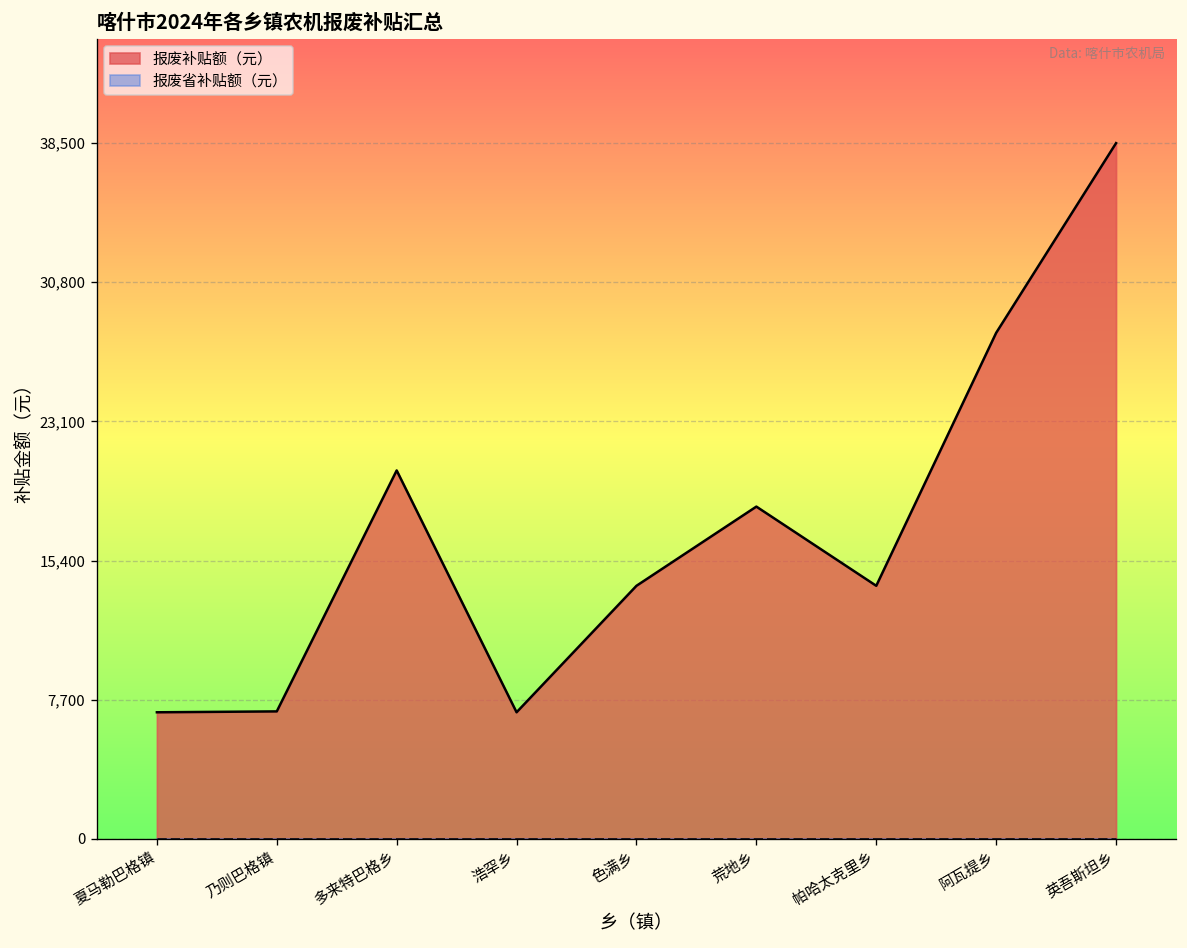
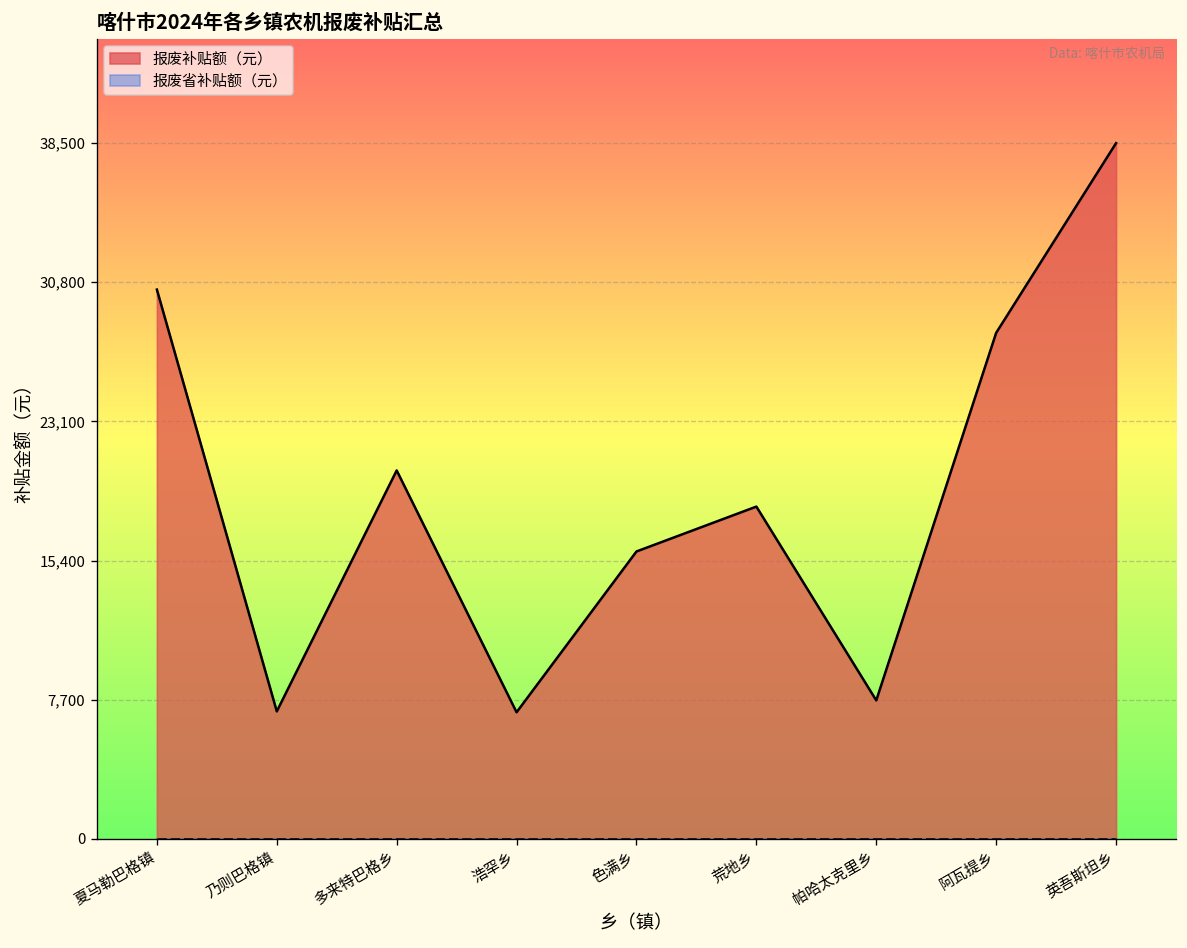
报废补贴额（元）, 夏马勒巴格镇: 7,000 -> 30,400
报废补贴额（元）, 色满乡: 14,000 -> 15,900
报废补贴额（元）, 帕哈太克里乡: 14,000 -> 7,700
